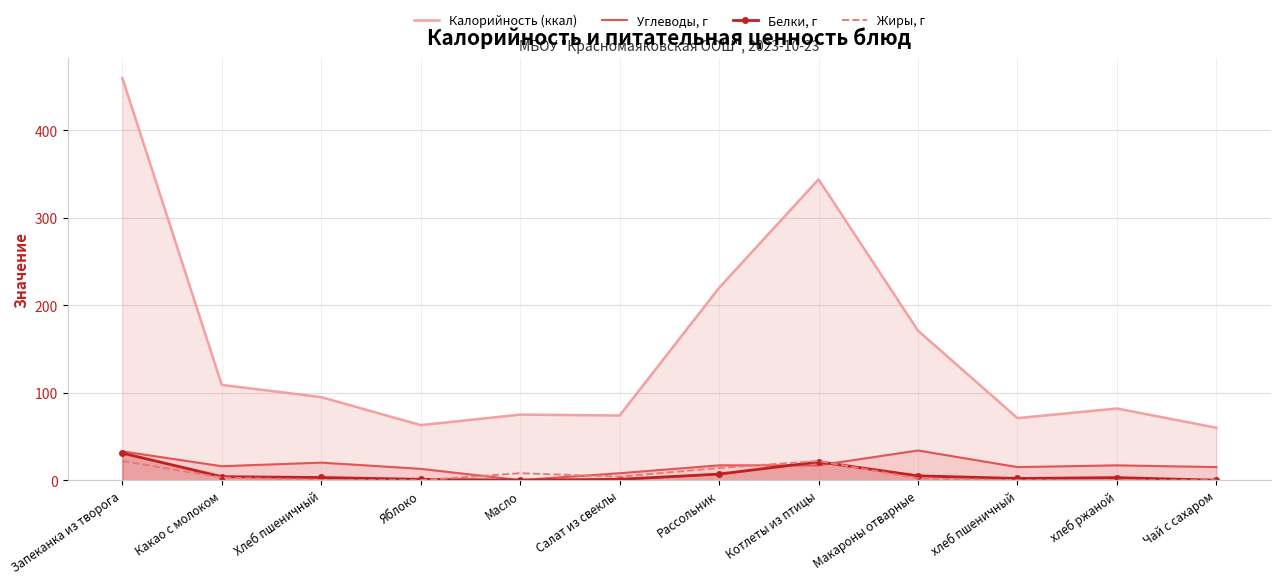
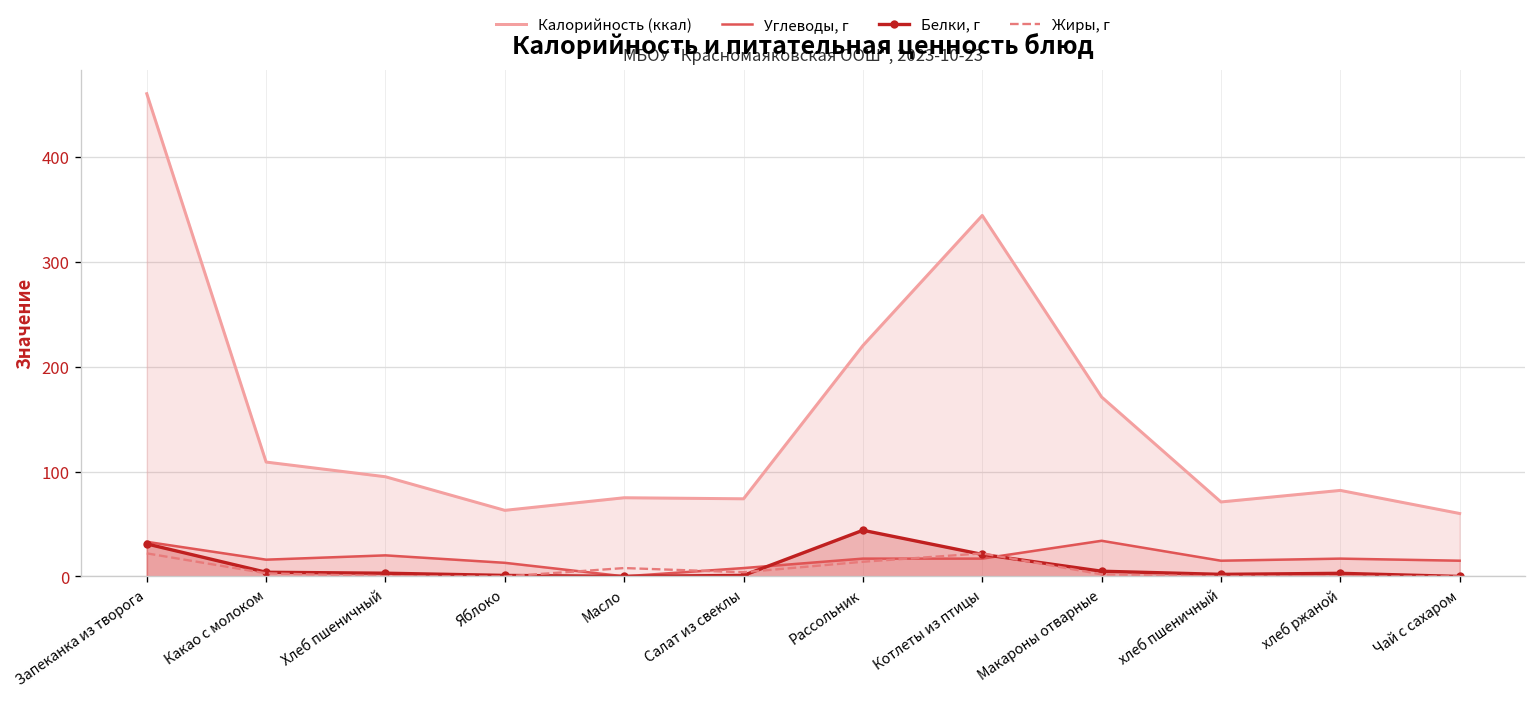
Белки, г, Рассольник: 10 -> 40
